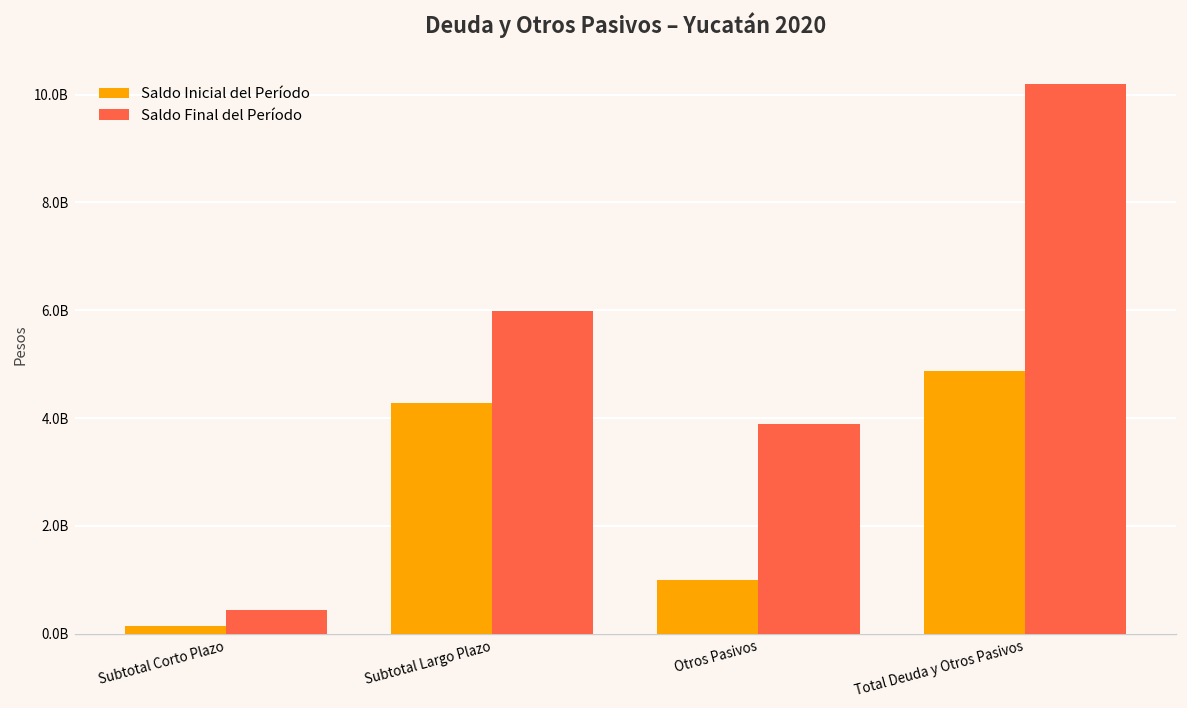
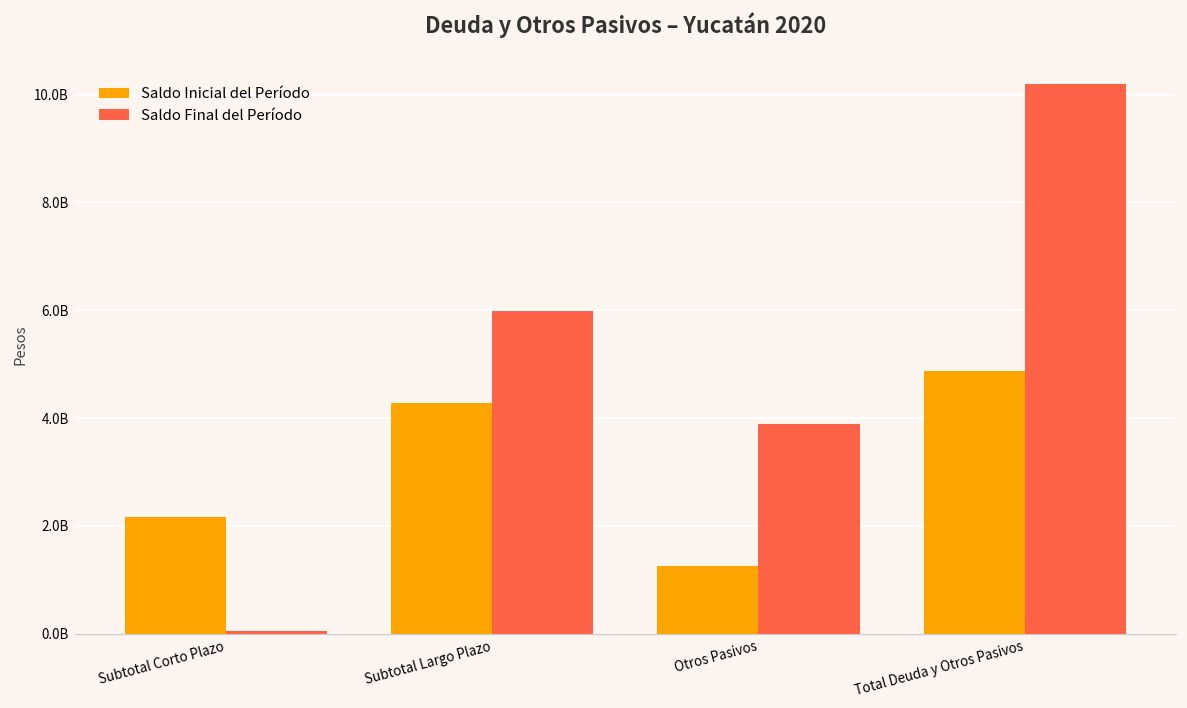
Saldo Inicial del Período, Subtotal Corto Plazo: 100000000 -> 2200000000
Saldo Final del Período, Subtotal Corto Plazo: 400000000 -> 100000000
Saldo Inicial del Período, Otros Pasivos: 1000000000 -> 1200000000
